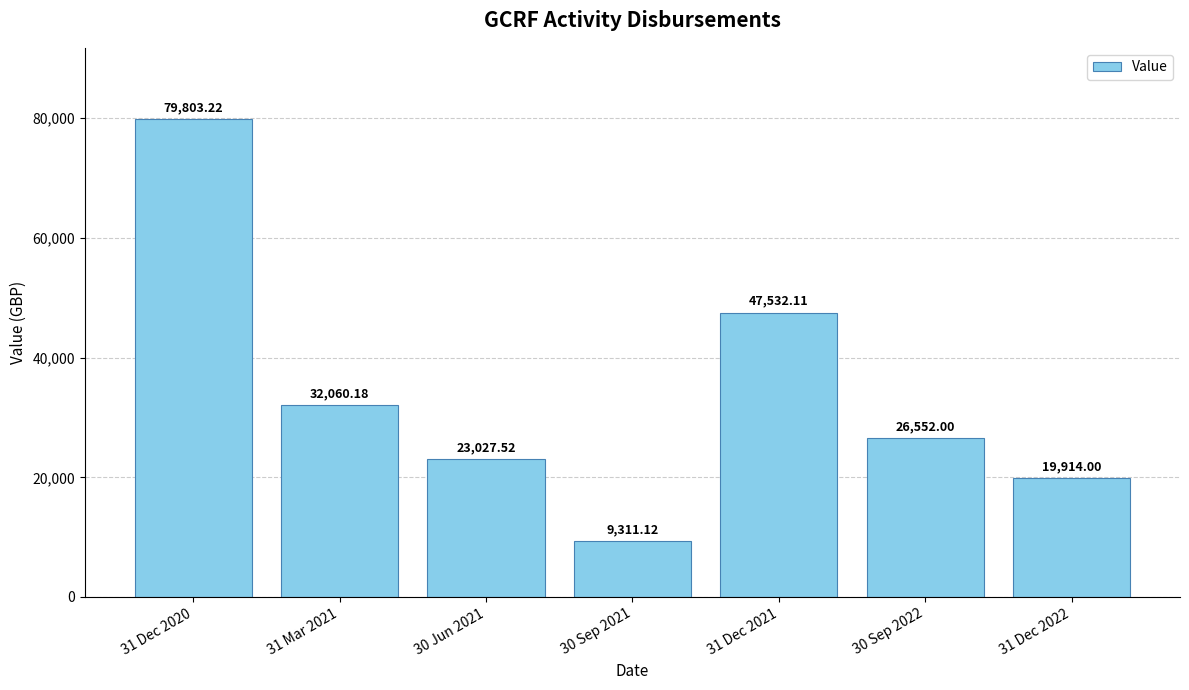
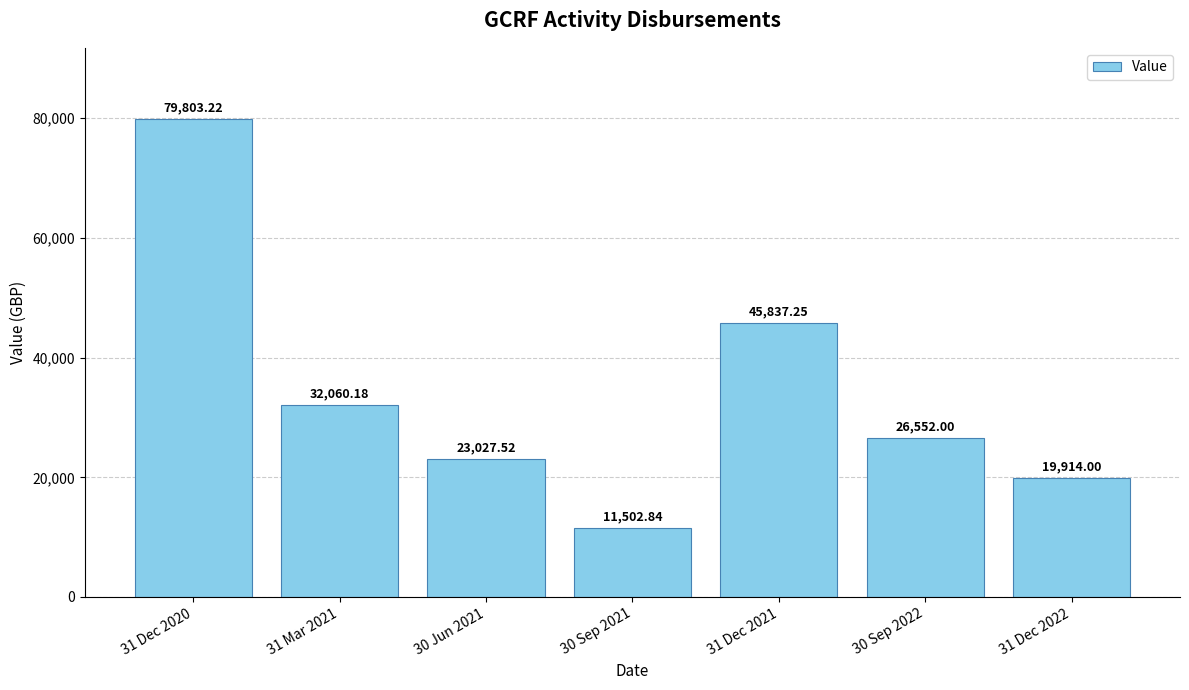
30 Sep 2021: 9,311.12 -> 11,502.84
31 Dec 2021: 47,532.11 -> 45,837.25
